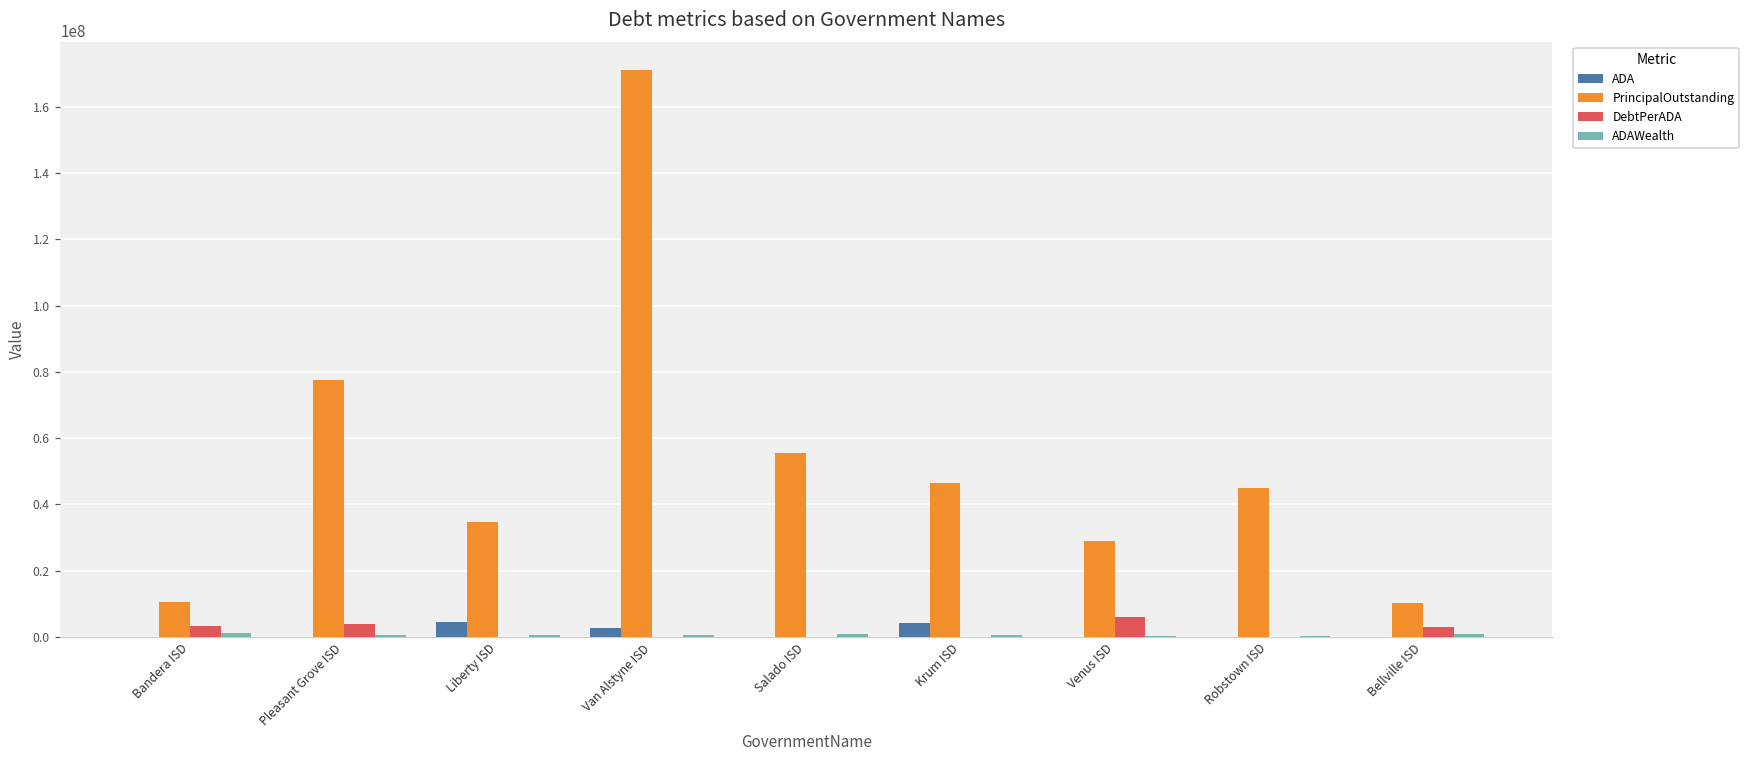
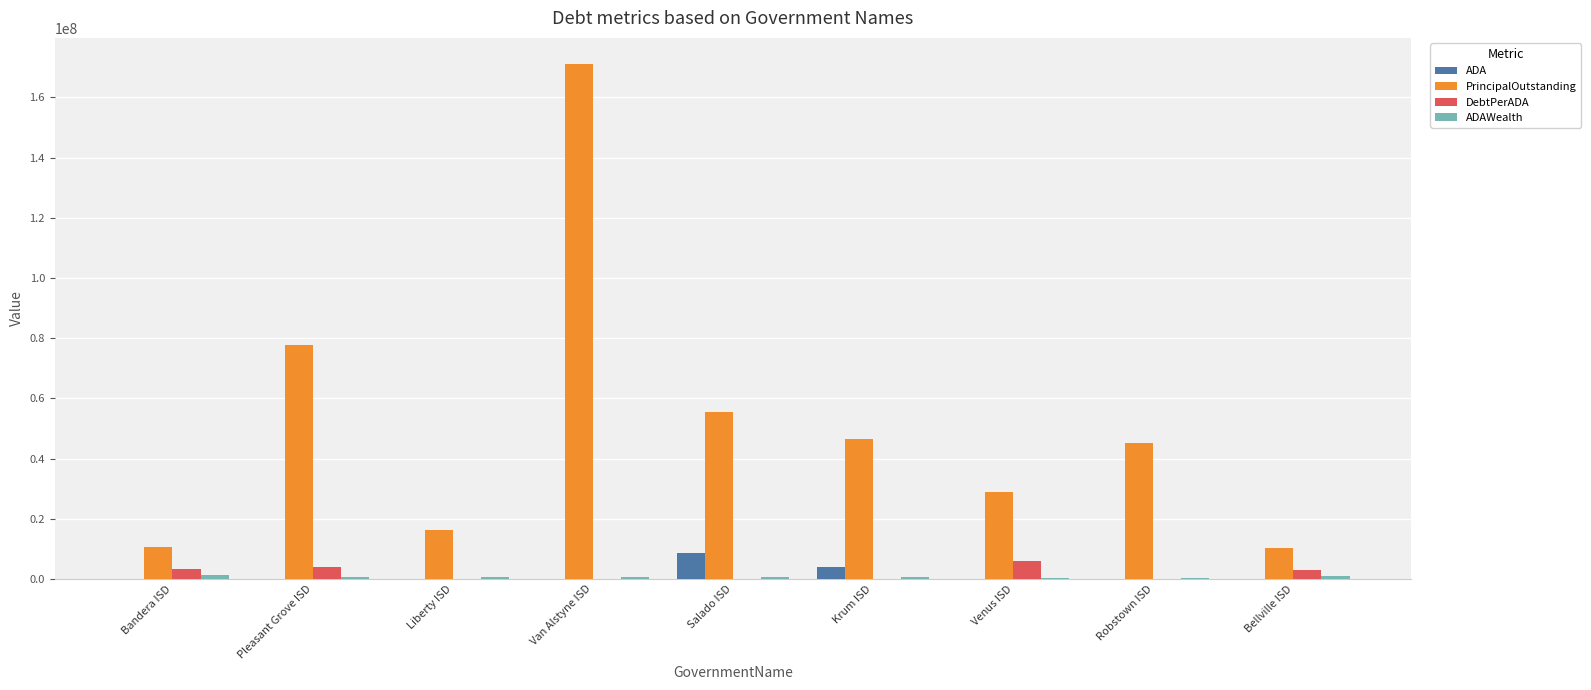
ADA, Liberty ISD: 5000000 -> 0
PrincipalOutstanding, Liberty ISD: 35000000 -> 16000000
ADA, Van Alstyne ISD: 3000000 -> 0
ADA, Salado ISD: 0 -> 9000000
